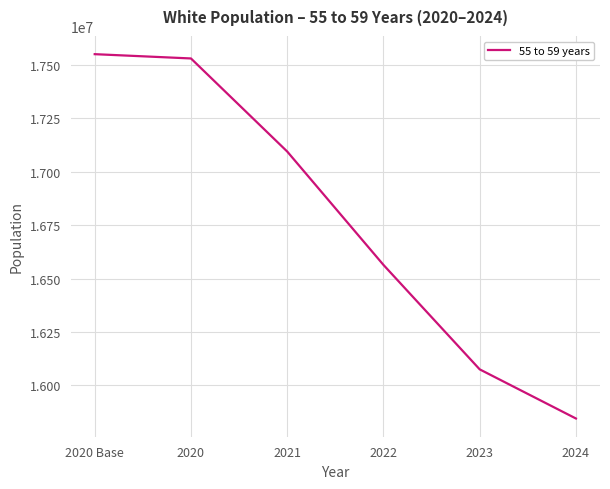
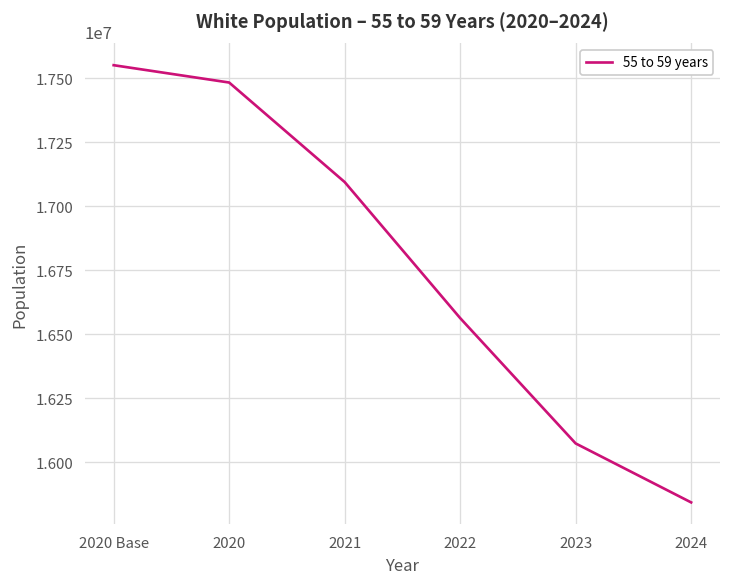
2020: 17530000 -> 17480000
